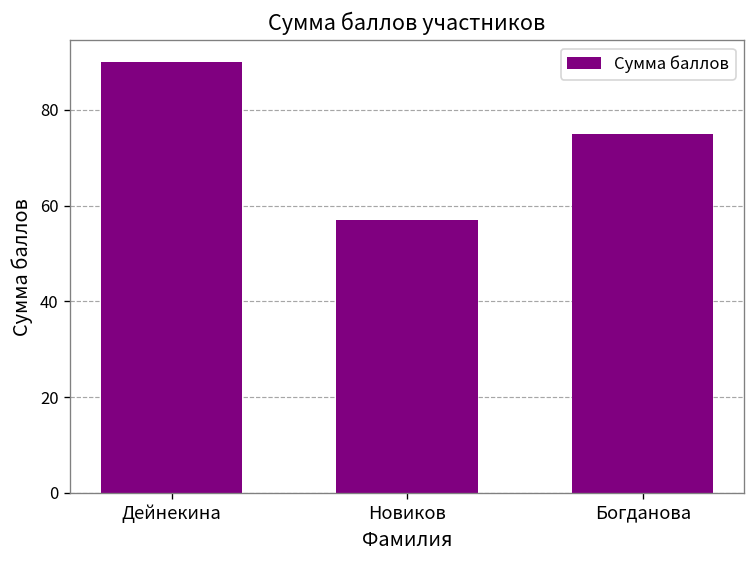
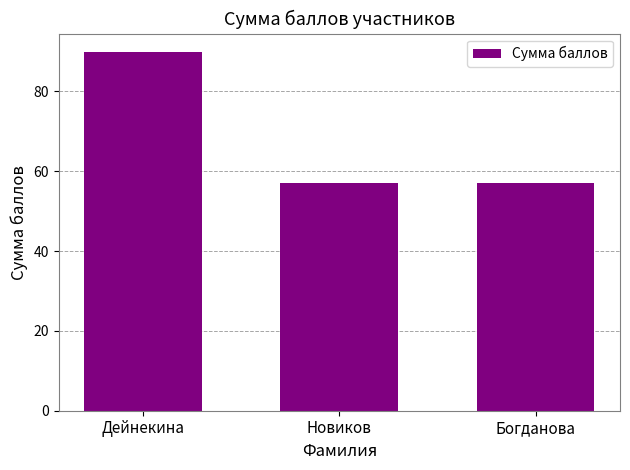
Богданова: 75 -> 57
